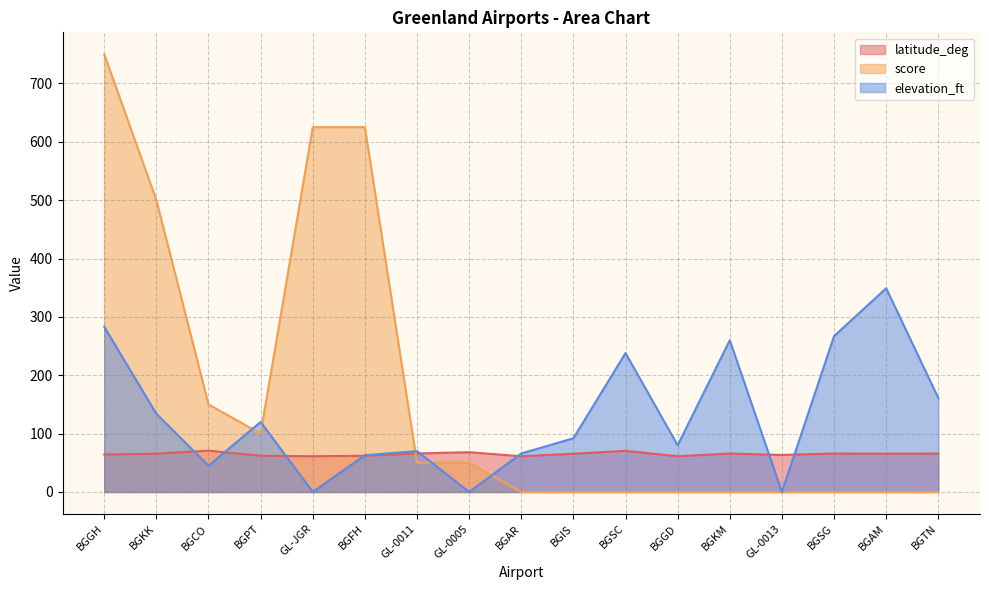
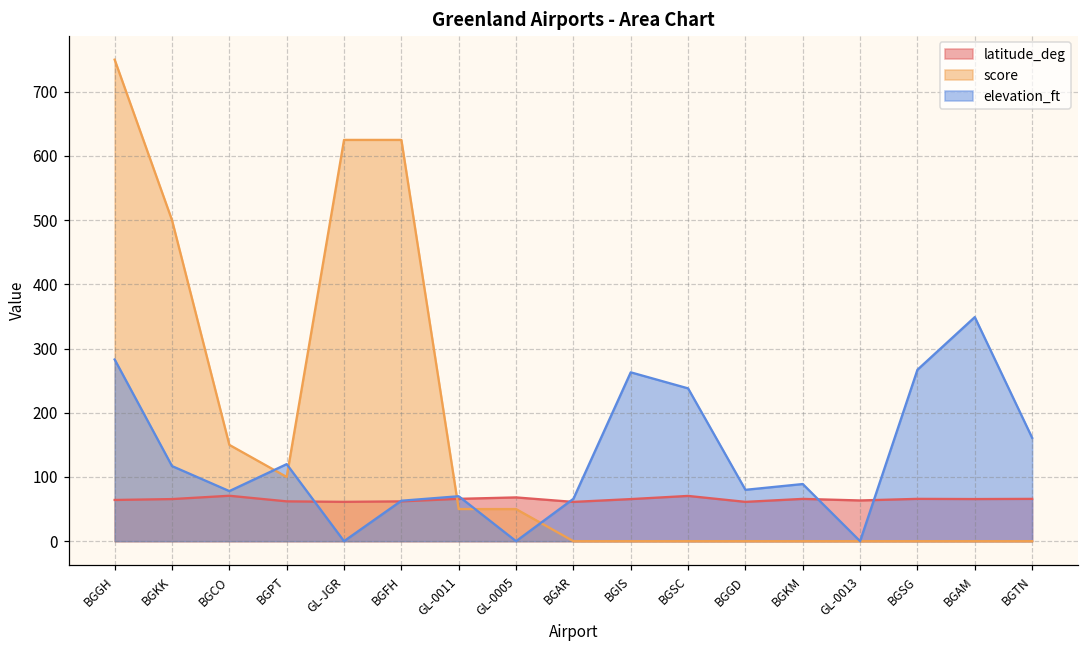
elevation_ft, BGKK: 130 -> 120
elevation_ft, BGCO: 50 -> 80
elevation_ft, BGIS: 90 -> 260
elevation_ft, BGKM: 260 -> 90
